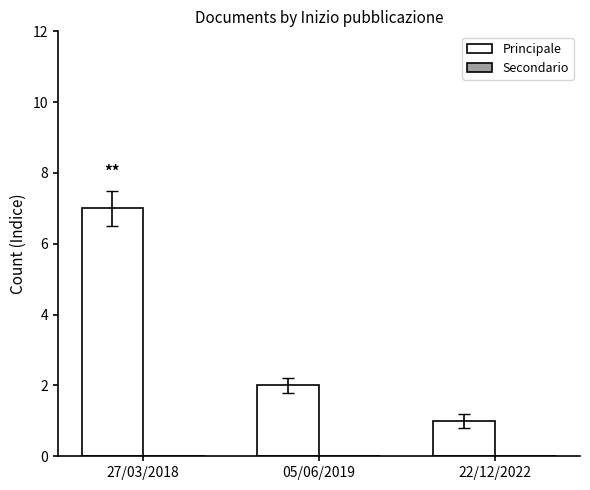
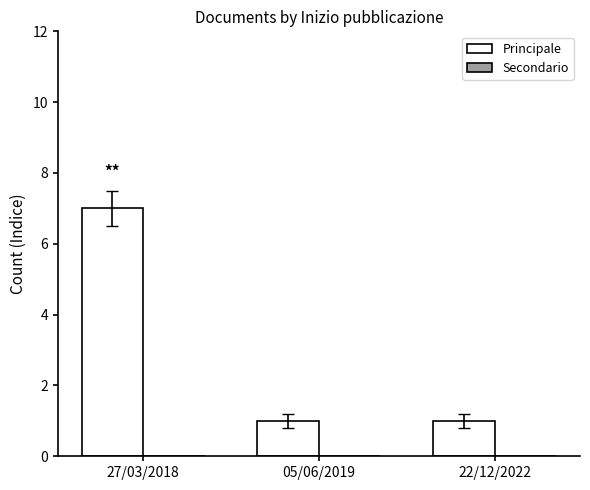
Principale, 05/06/2019: 2 -> 1
